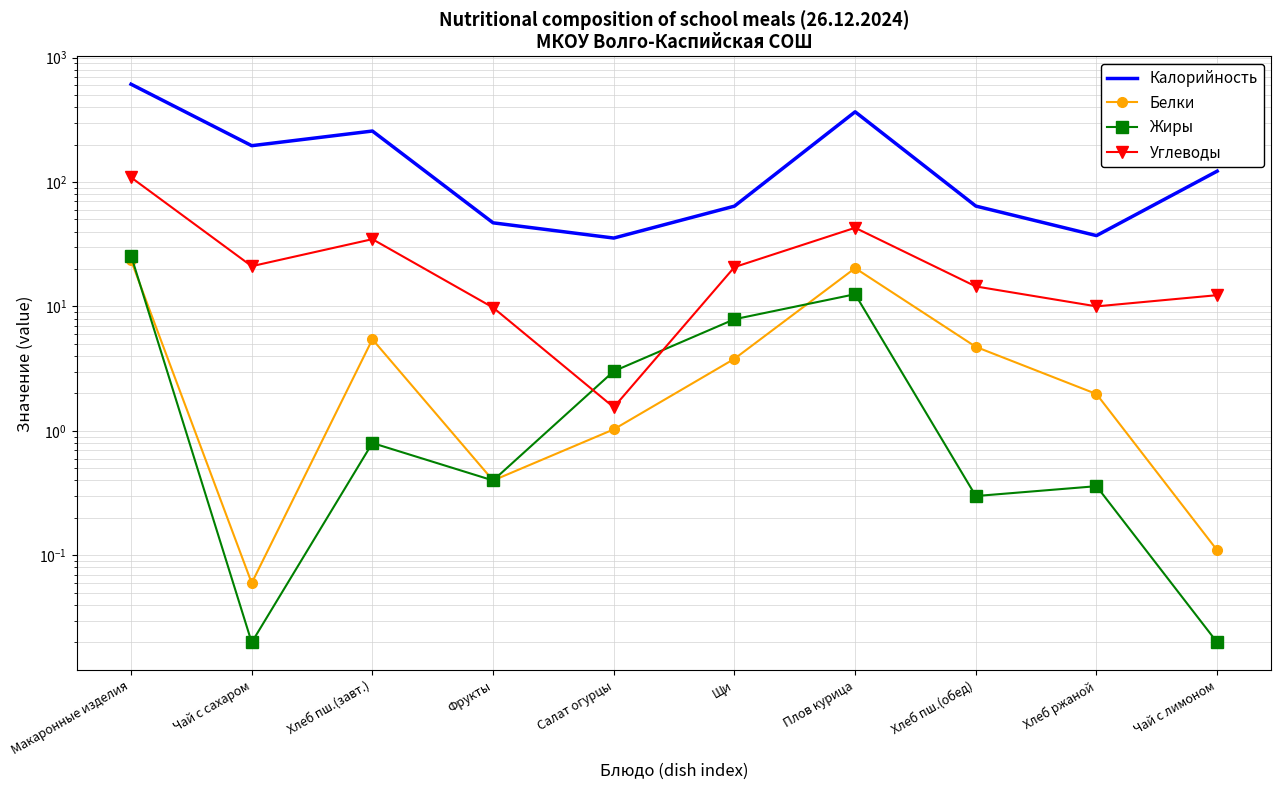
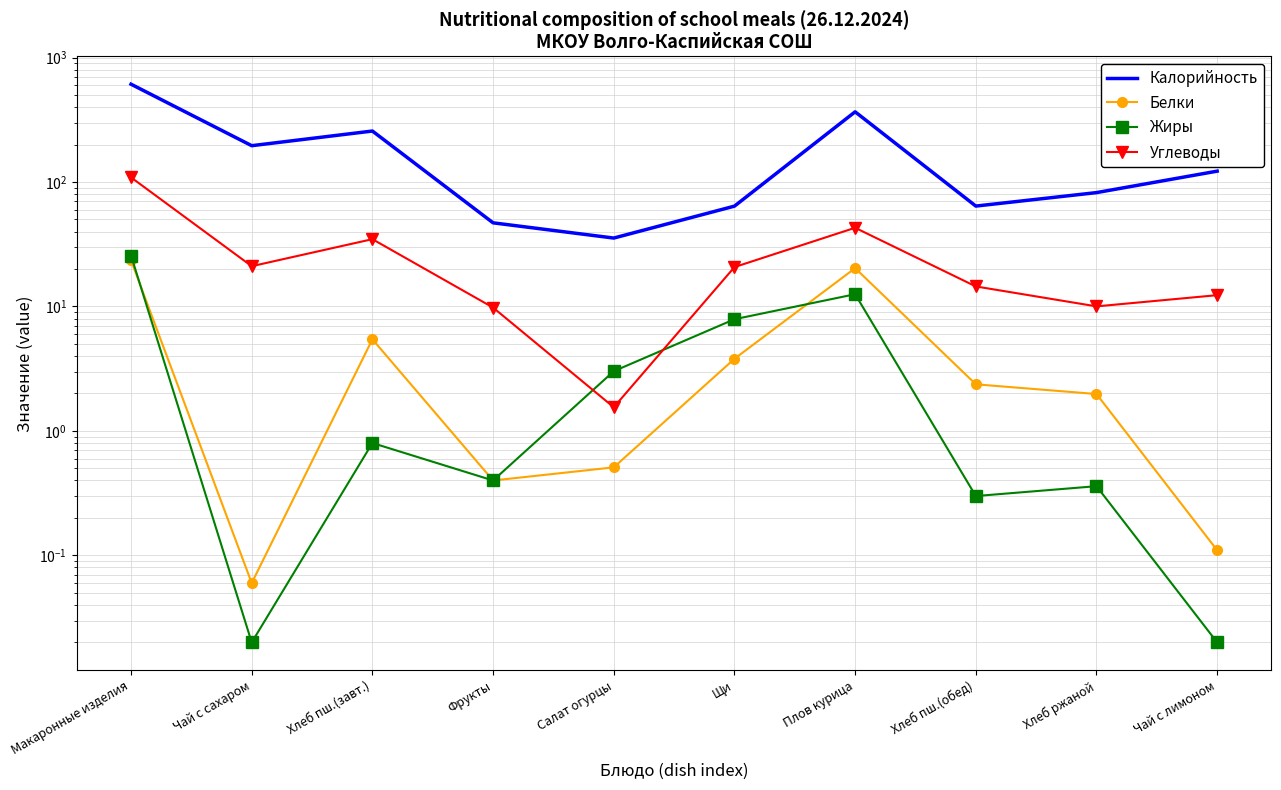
Белки, Салат огурцы: 1.0 -> 0.51
Белки, Хлеб пш.(обед): 4.7 -> 2.4
Калорийность, Хлеб ржаной: 37 -> 80
